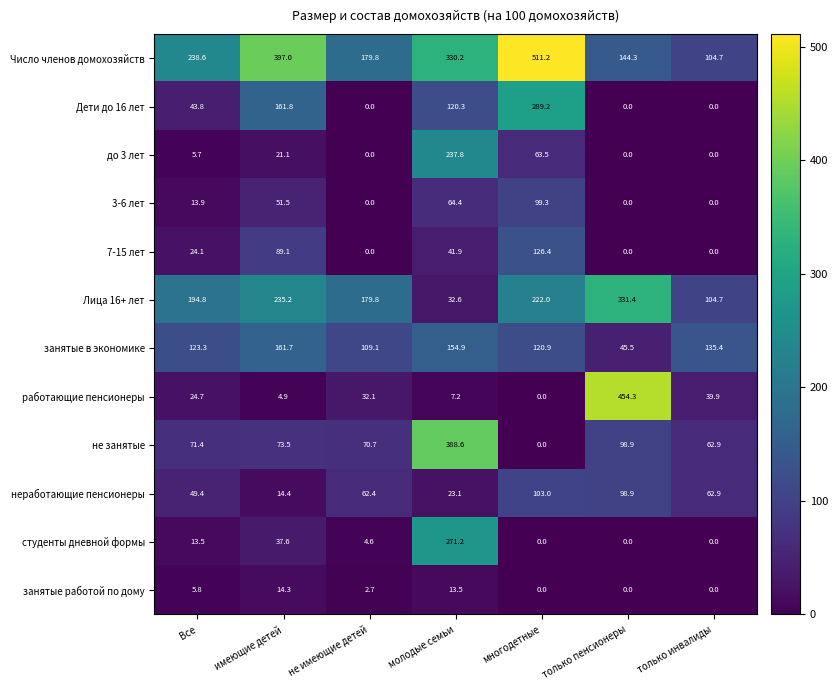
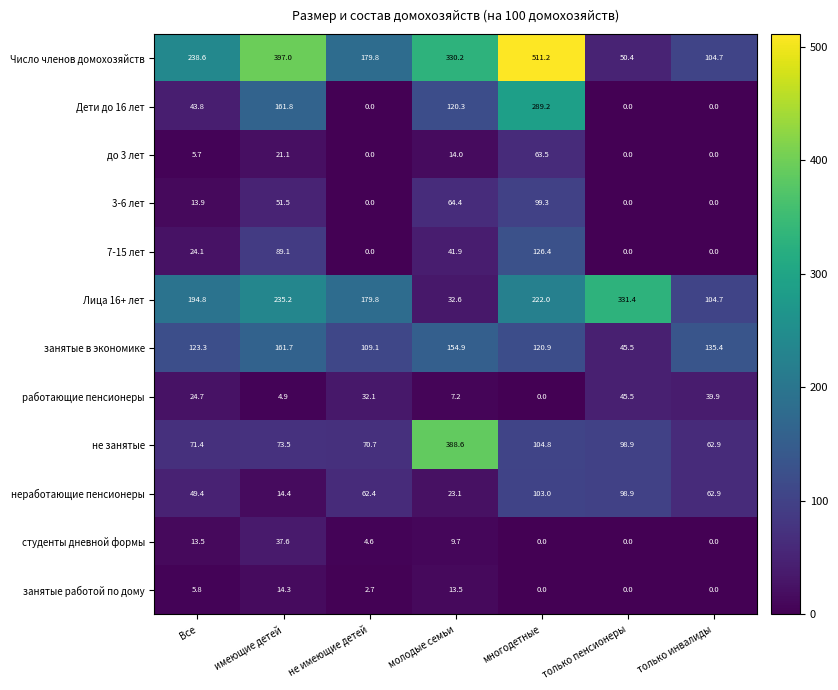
Число членов домохозяйств, только пенсионеры: 144.3 -> 50.4
до 3 лет, молодые семьи: 237.8 -> 14.0
работающие пенсионеры, только пенсионеры: 454.3 -> 45.5
не занятые, многодетные: 0.0 -> 104.8
студенты дневной формы, молодые семьи: 271.2 -> 9.7
